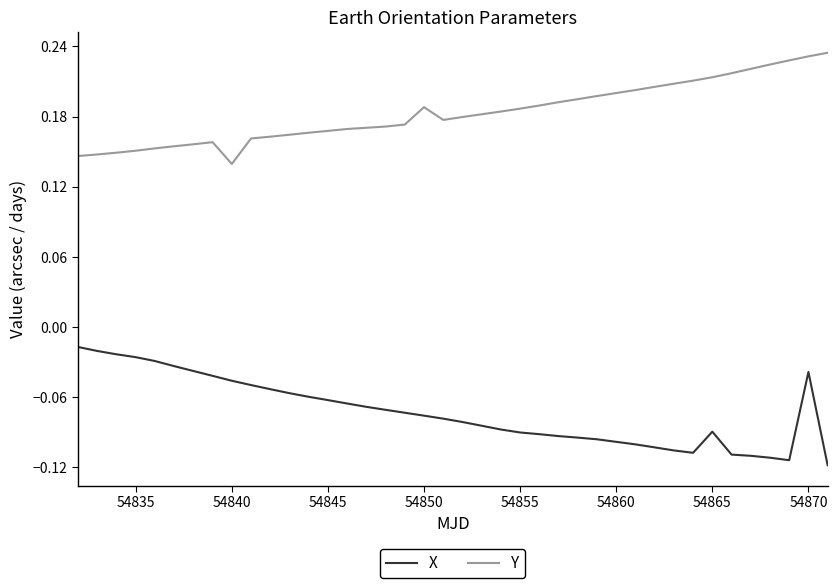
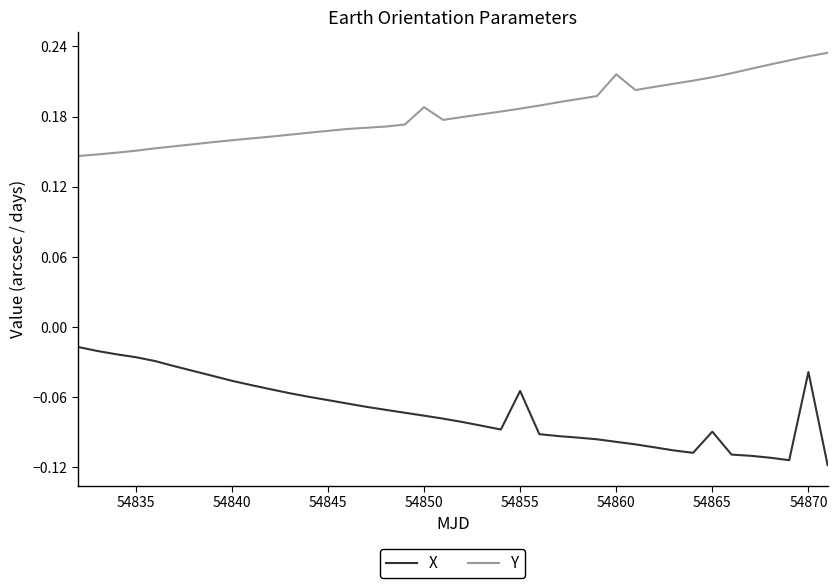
Y, 54840: 0.139 -> 0.160
X, 54855: -0.090 -> -0.055
Y, 54860: 0.200 -> 0.216
